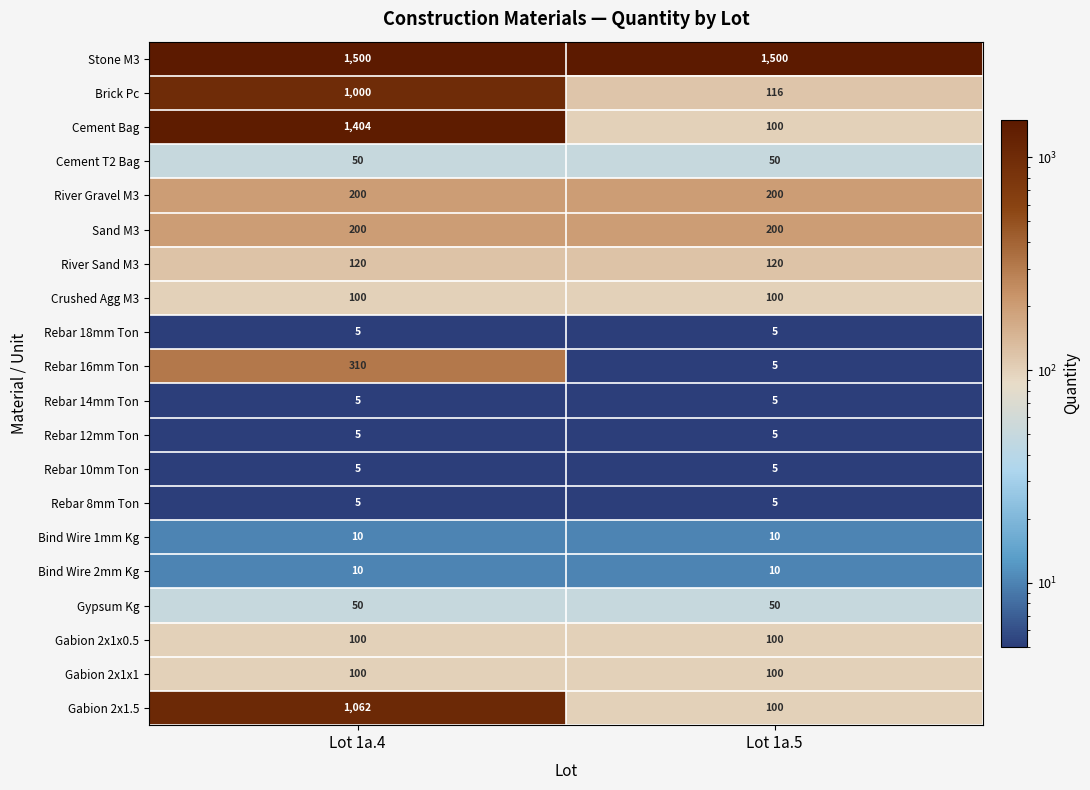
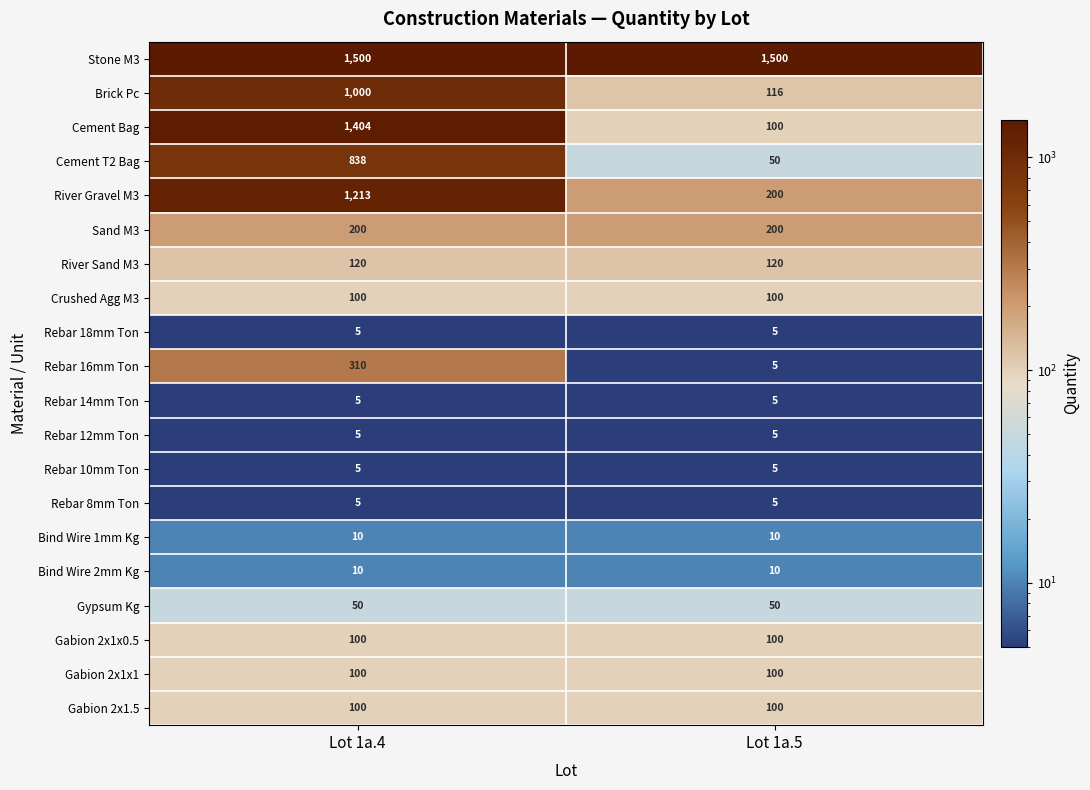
Cement T2 Bag, Lot 1a.4: 50 -> 838
River Gravel M3, Lot 1a.4: 200 -> 1,213
Gabion 2x1.5, Lot 1a.4: 1,062 -> 100
